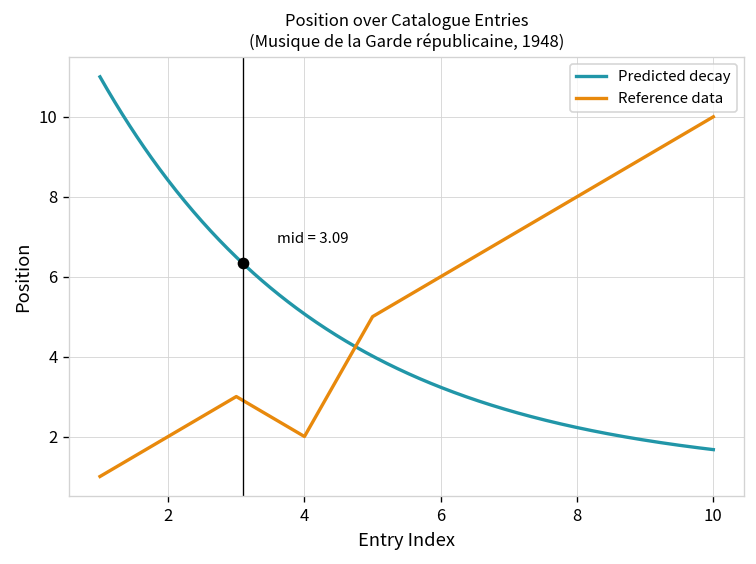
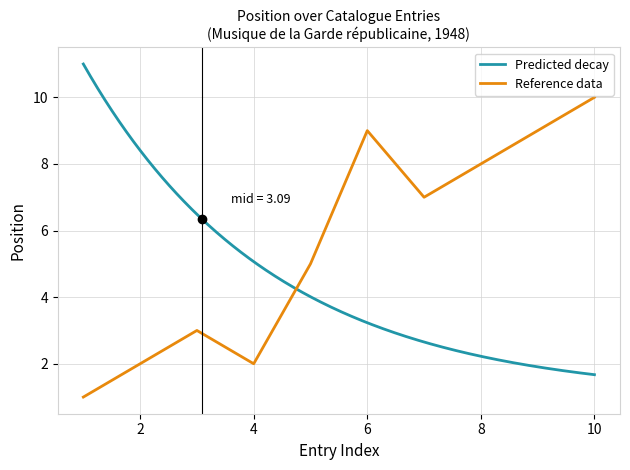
Reference data, 6: 6 -> 9
